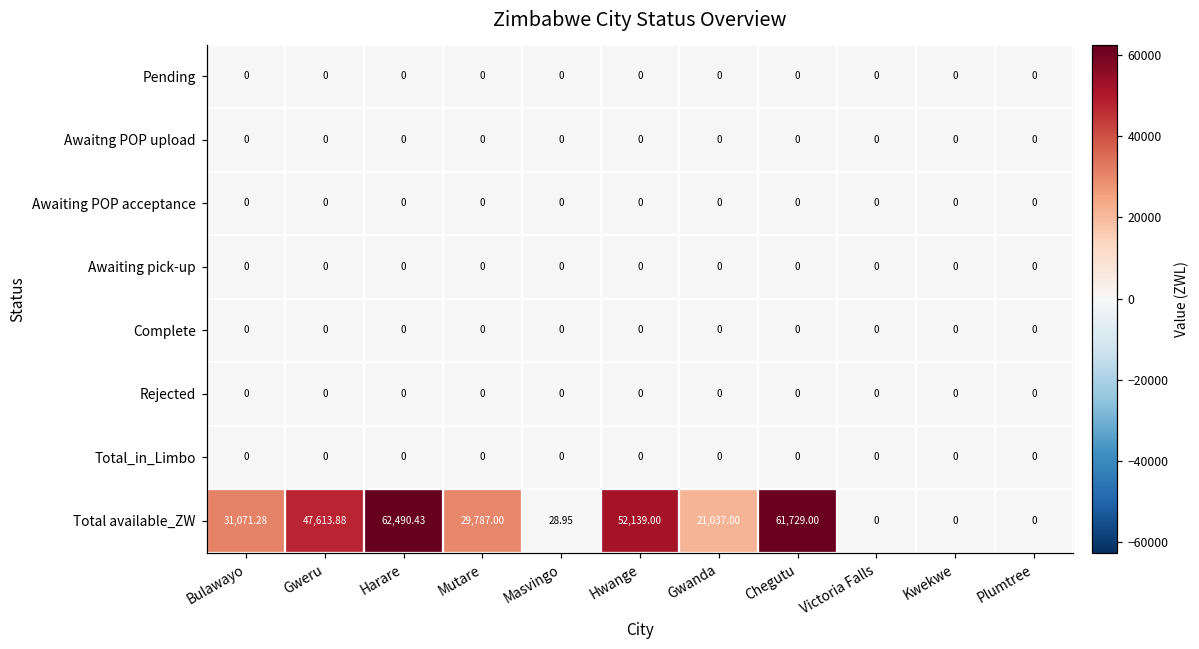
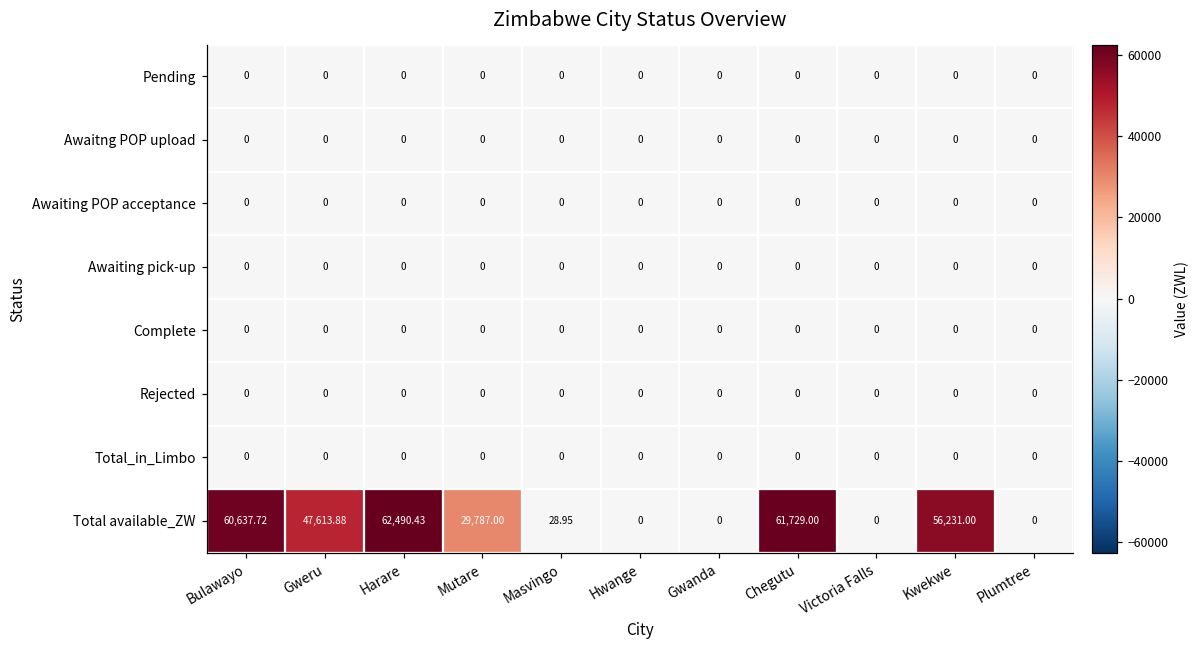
Total available_ZW, Bulawayo: 31,071.28 -> 60,637.72
Total available_ZW, Hwange: 52,139.00 -> 0
Total available_ZW, Gwanda: 21,037.00 -> 0
Total available_ZW, Kwekwe: 0 -> 56,231.00
